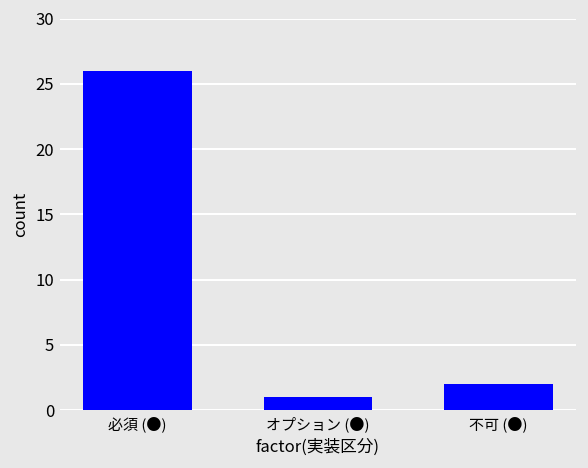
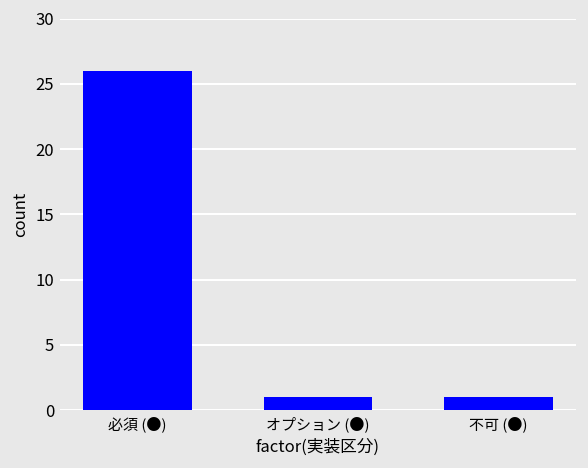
不可 (●): 2 -> 1
